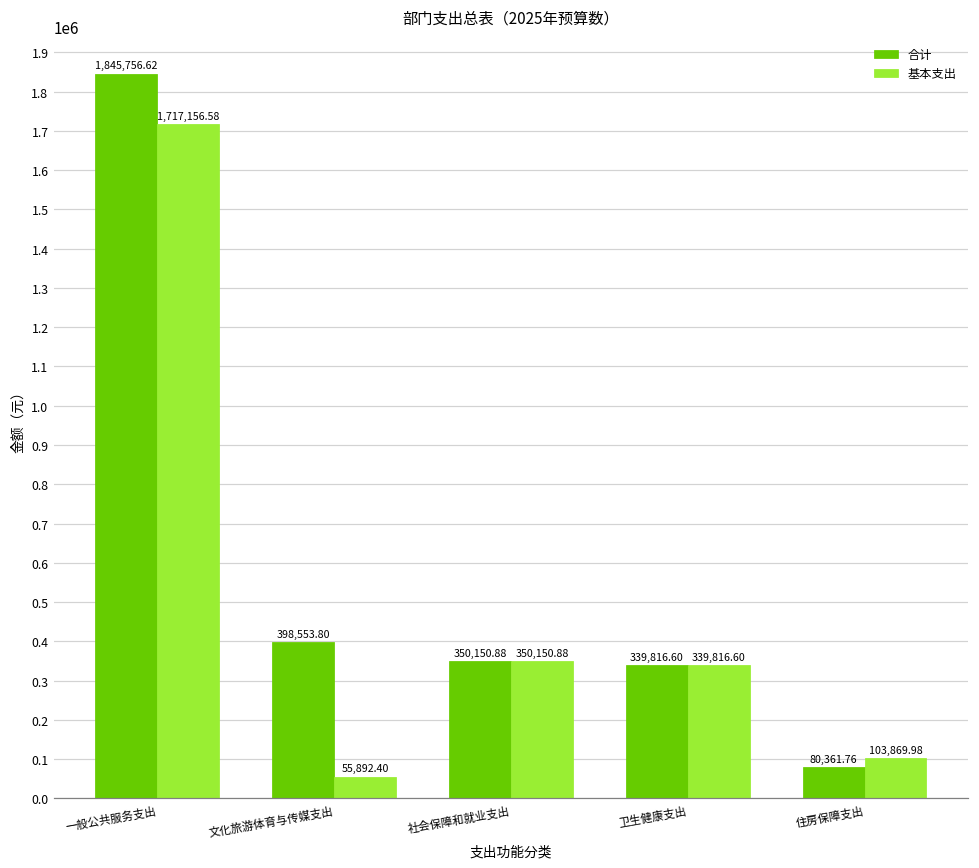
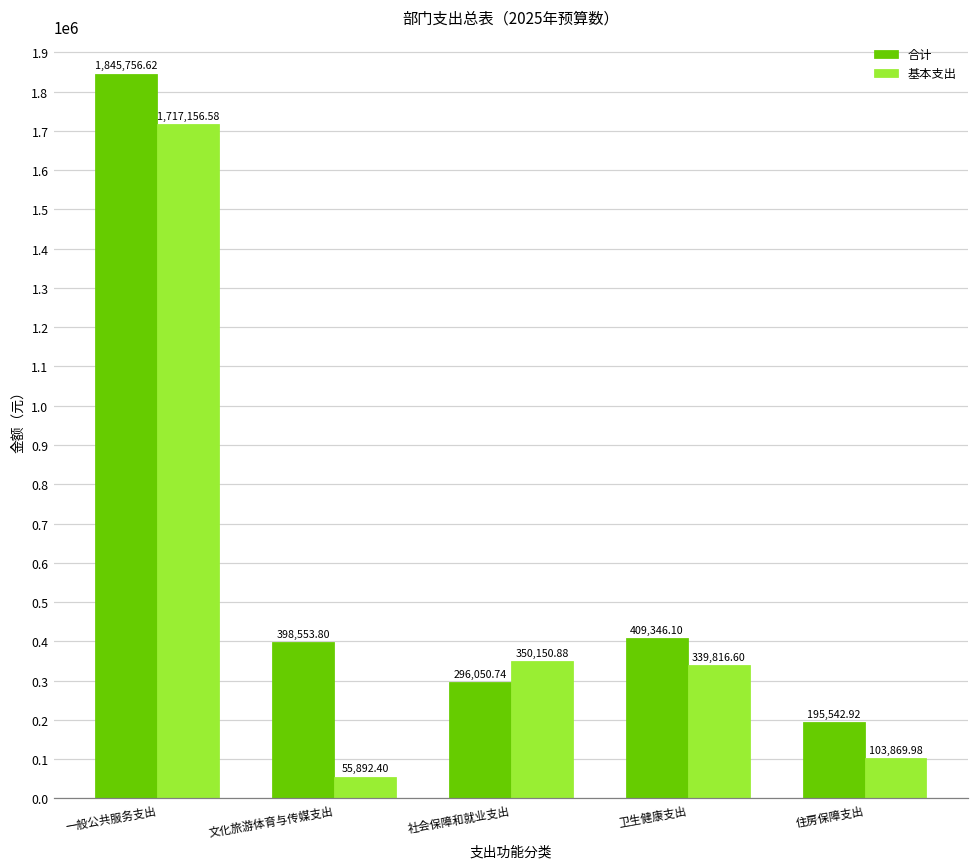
合计, 社会保障和就业支出: 350,150.88 -> 296,050.74
合计, 卫生健康支出: 339,816.60 -> 409,346.10
合计, 住房保障支出: 80,361.76 -> 195,542.92
